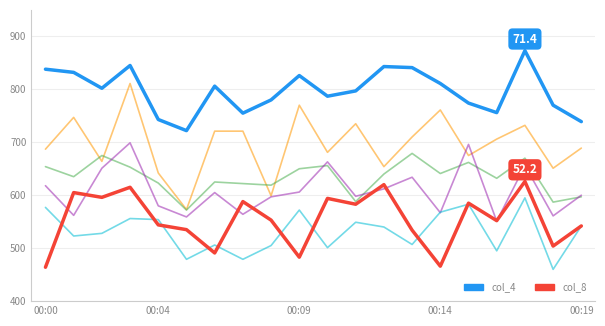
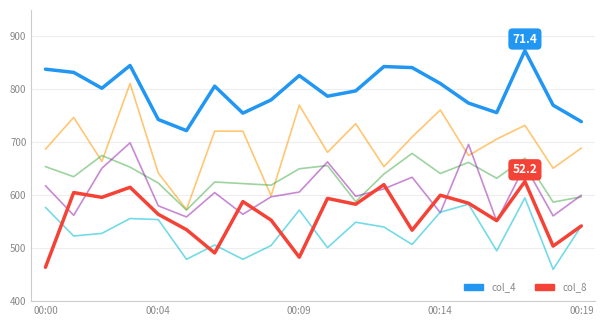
col_8, 00:04: 540 -> 560
col_8, 00:14: 470 -> 600
